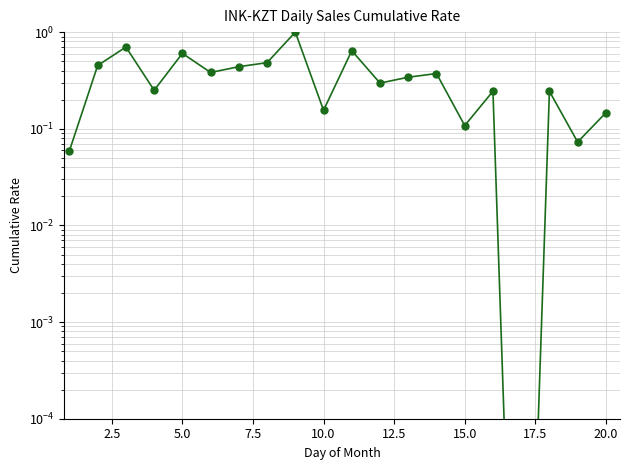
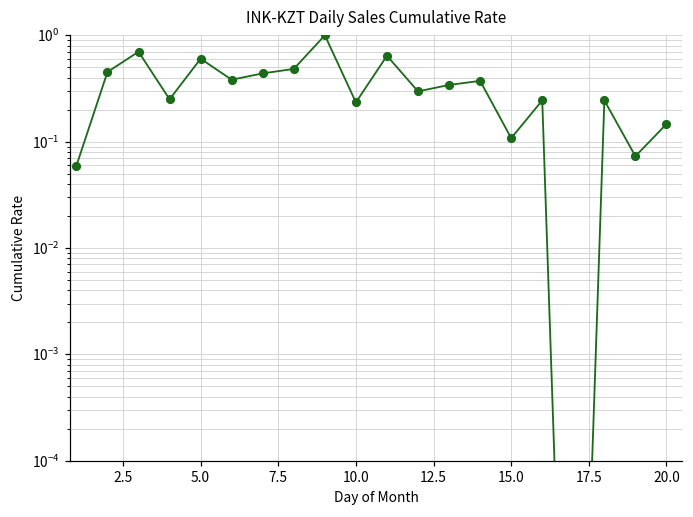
10.0: 0.16 -> 0.23
